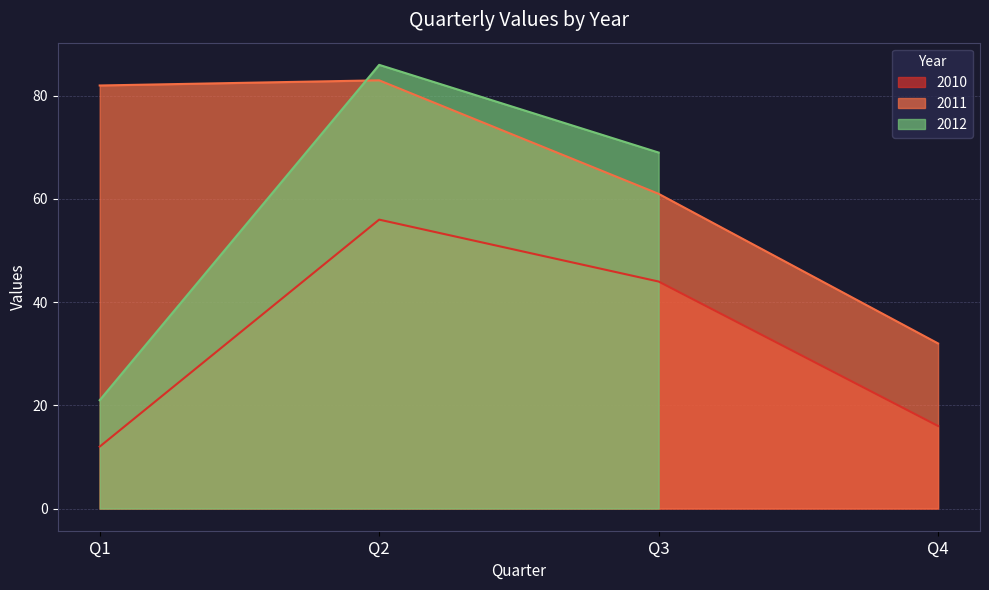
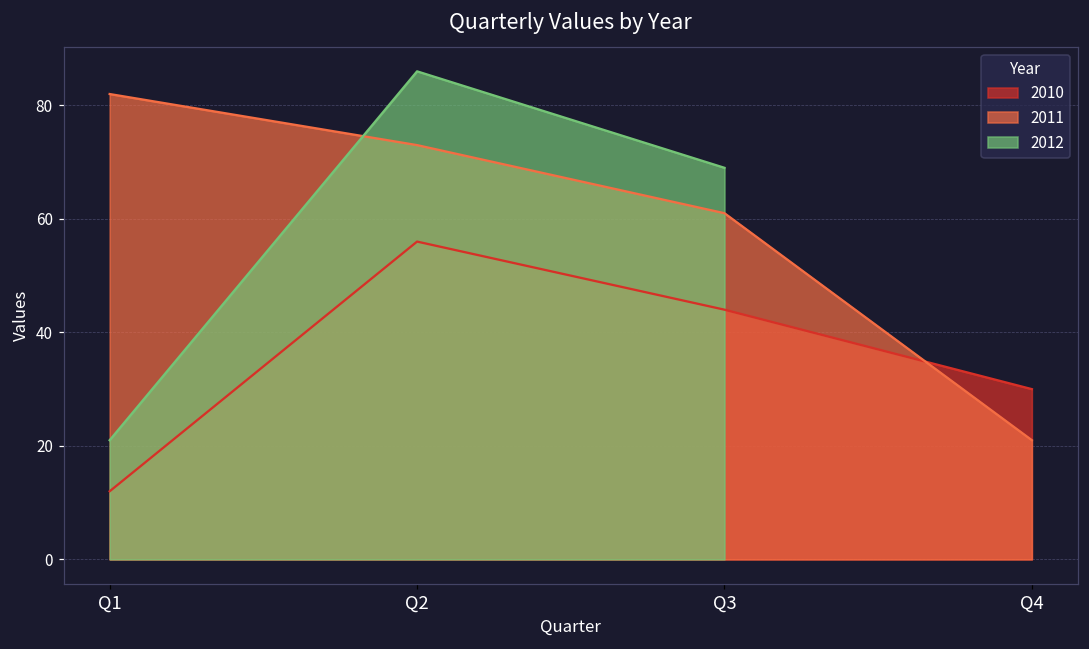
2011, Q2: 83 -> 73
2010, Q4: 16 -> 30
2011, Q4: 32 -> 21
